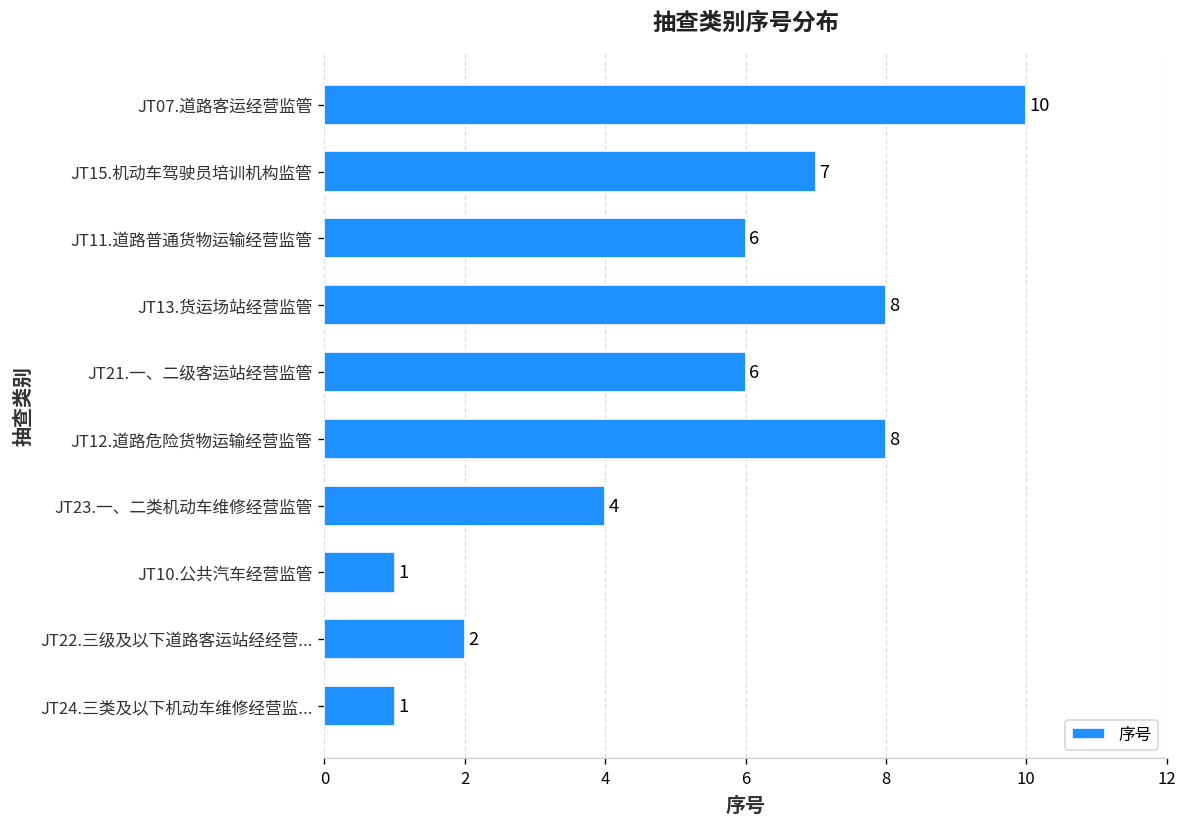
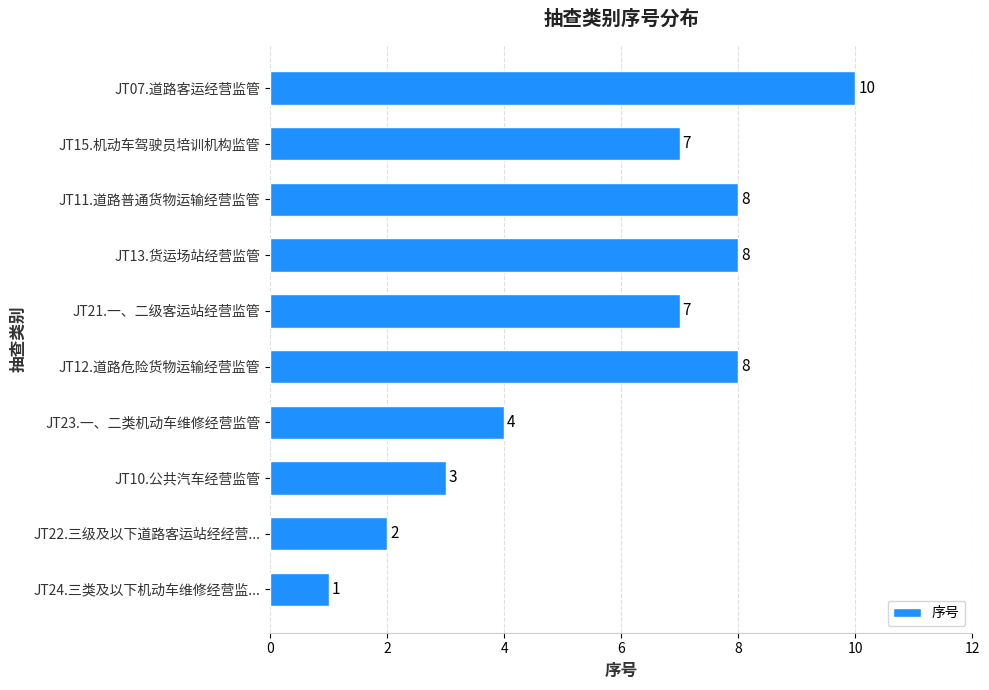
JT11.道路普通货物运输经营监管: 6 -> 8
JT21.一、二级客运站经营监管: 6 -> 7
JT10.公共汽车经营监管: 1 -> 3
